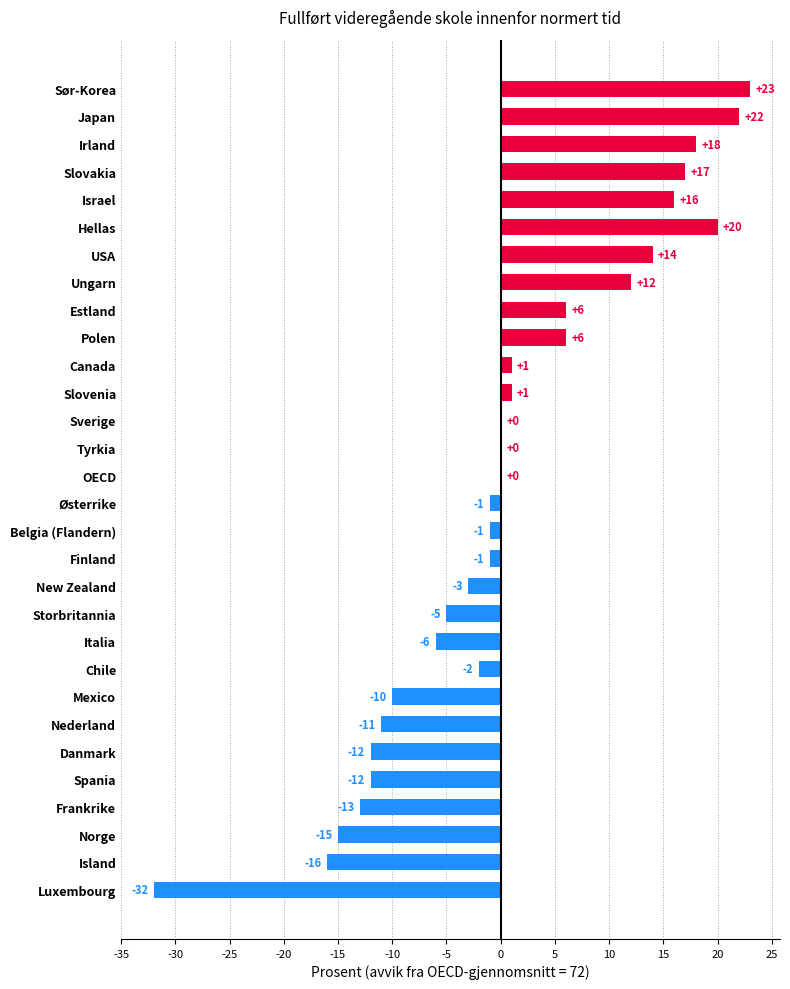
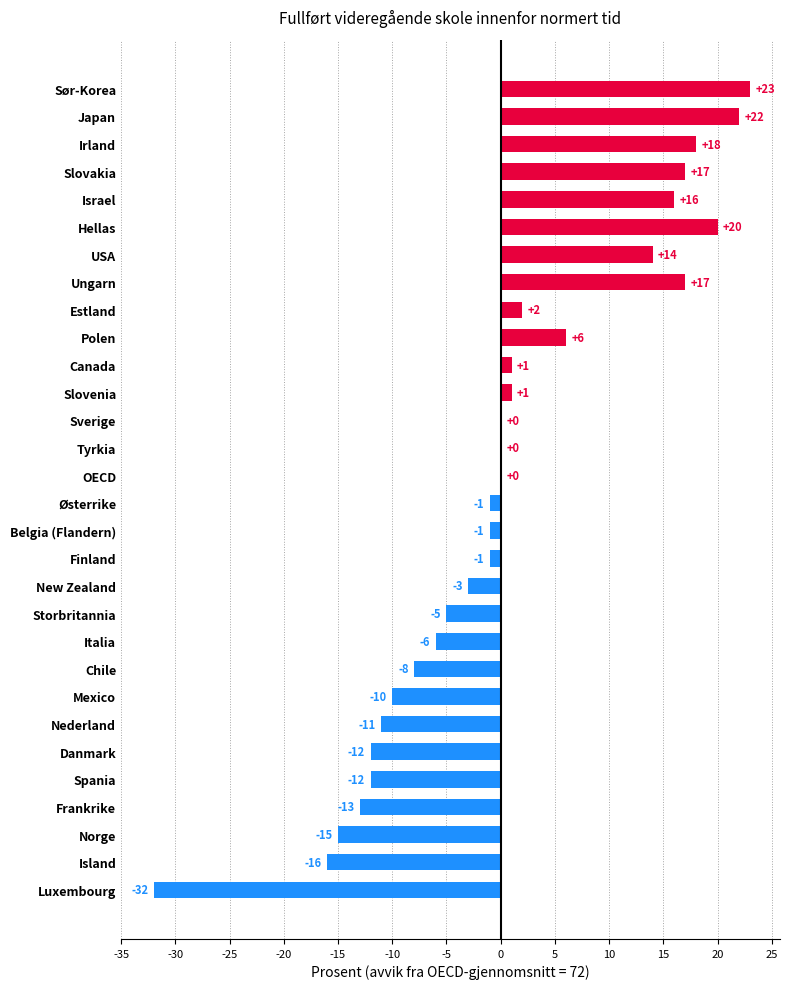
Ungarn: +12 -> +17
Estland: +6 -> +2
Chile: -2 -> -8
